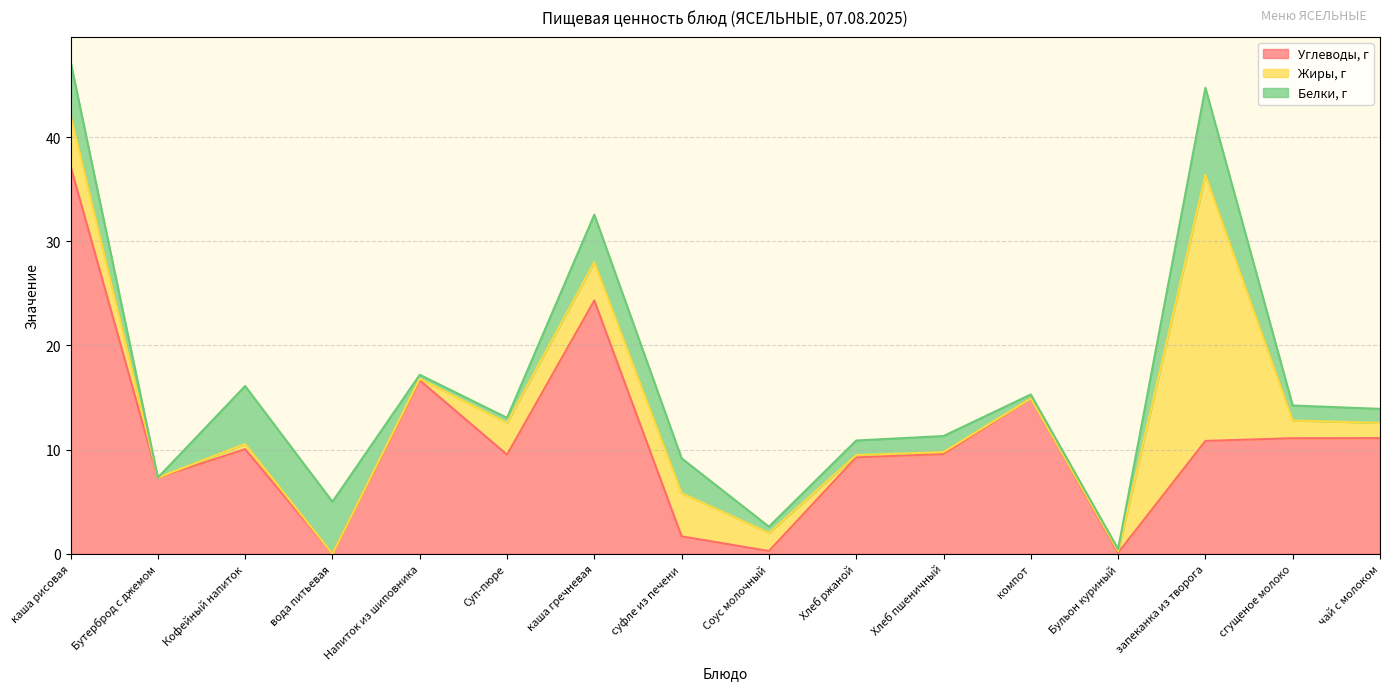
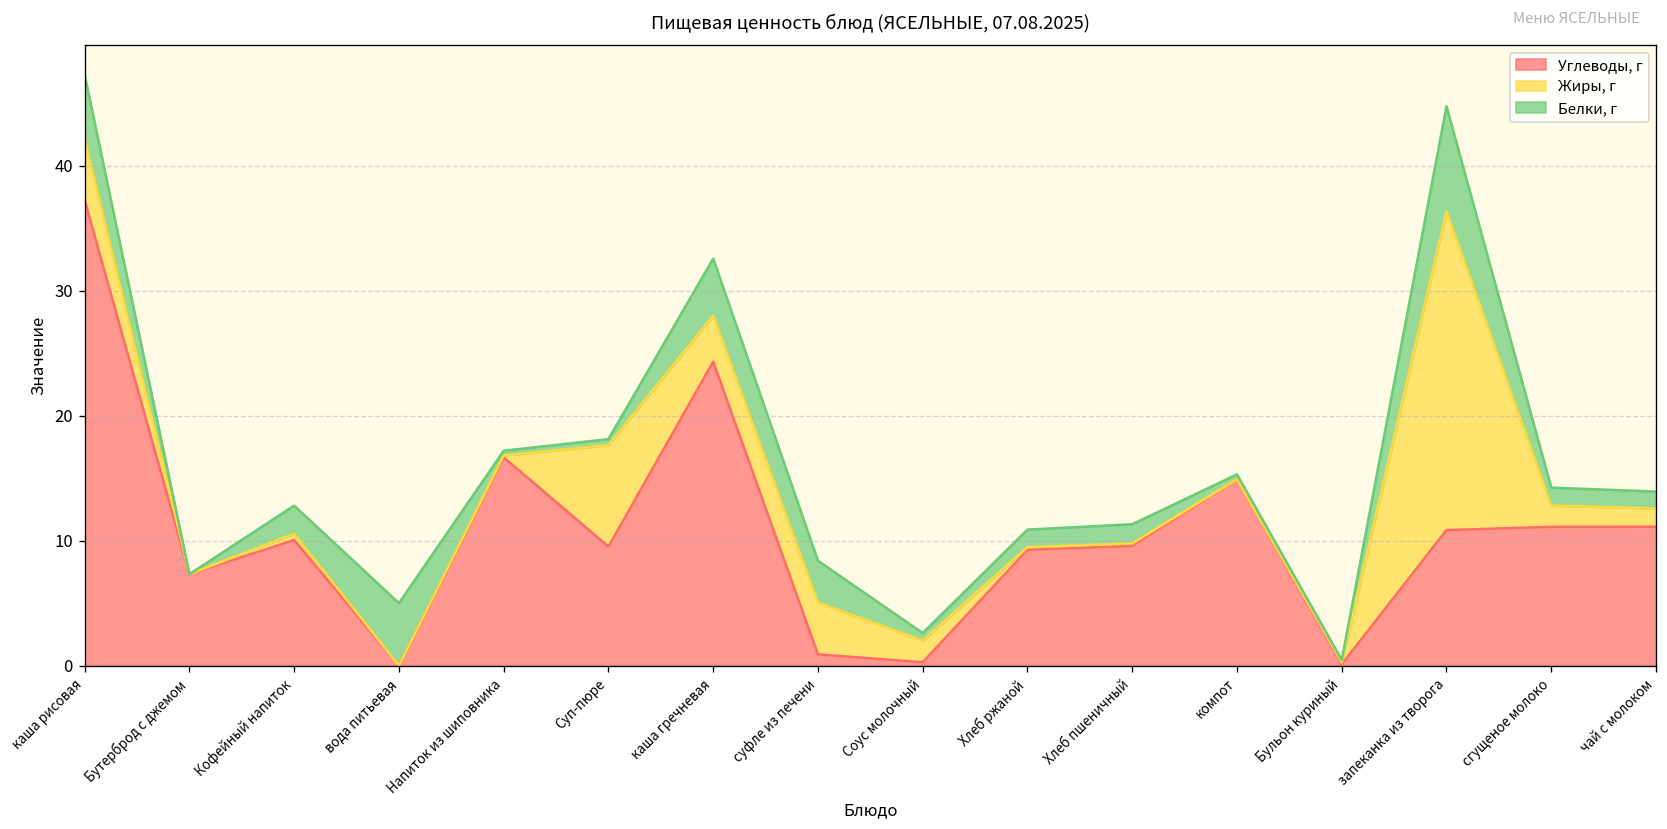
Белки, г, Кофейный напиток: 5.6 -> 2.3
Жиры, г, Суп-пюре: 3.1 -> 8.1
Углеводы, г, суфле из печени: 1.7 -> 0.9
